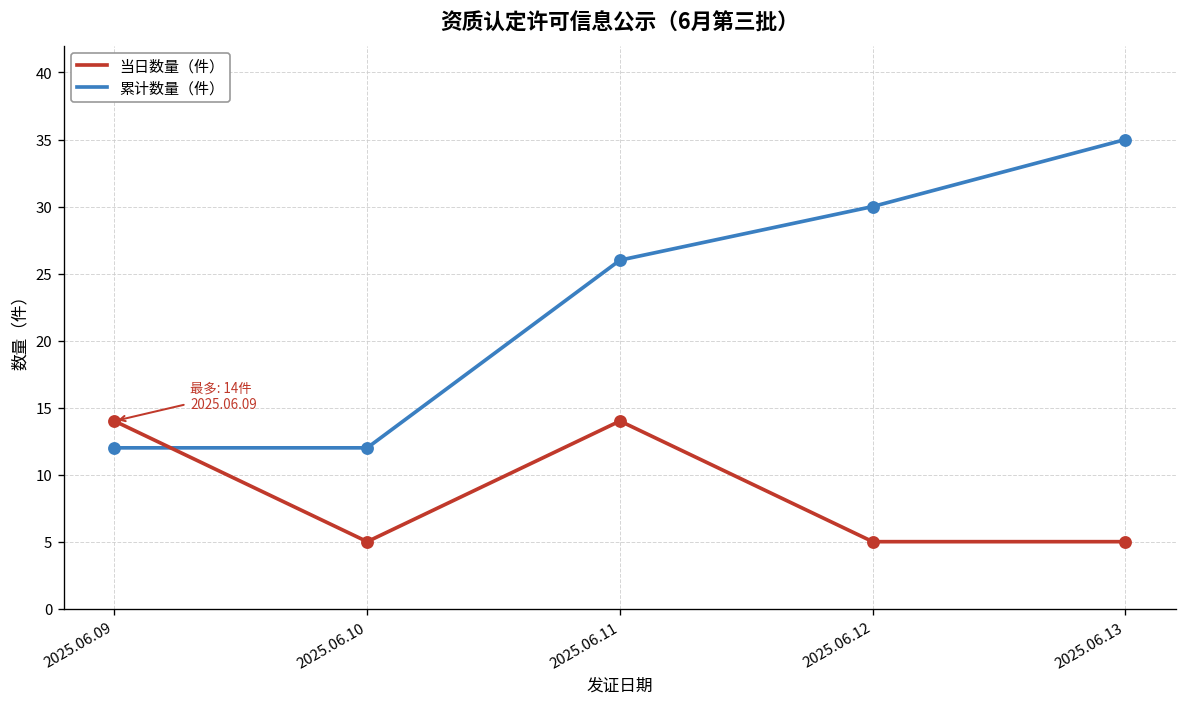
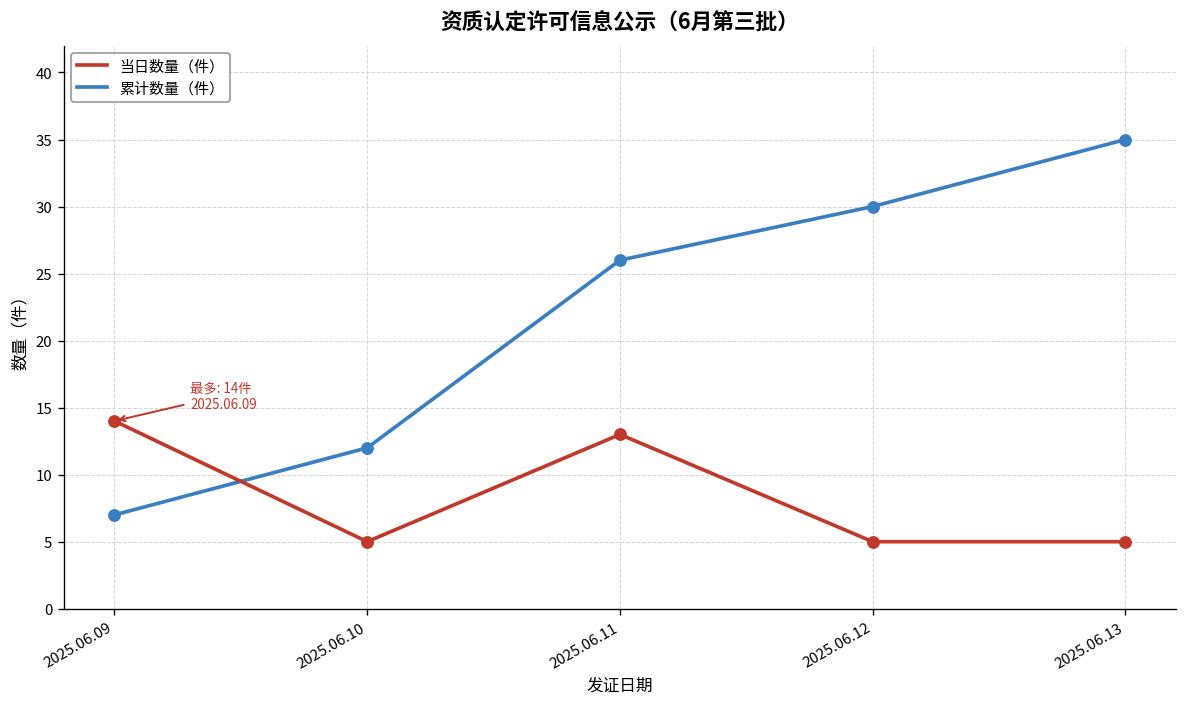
累计数量（件）, 2025.06.09: 12 -> 7
当日数量（件）, 2025.06.11: 14 -> 13
